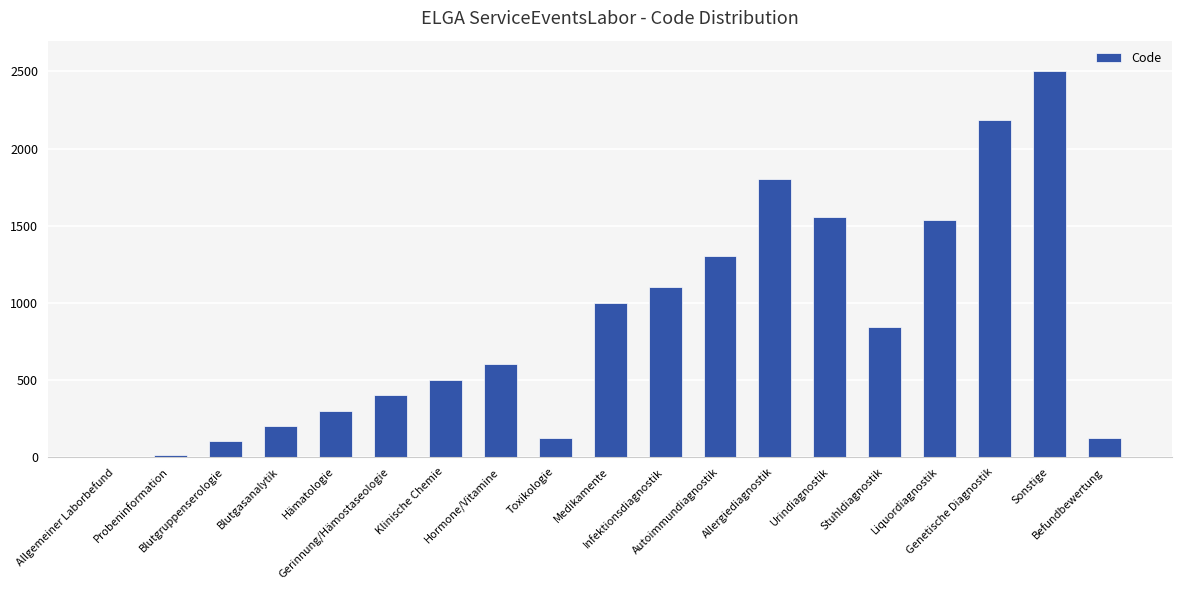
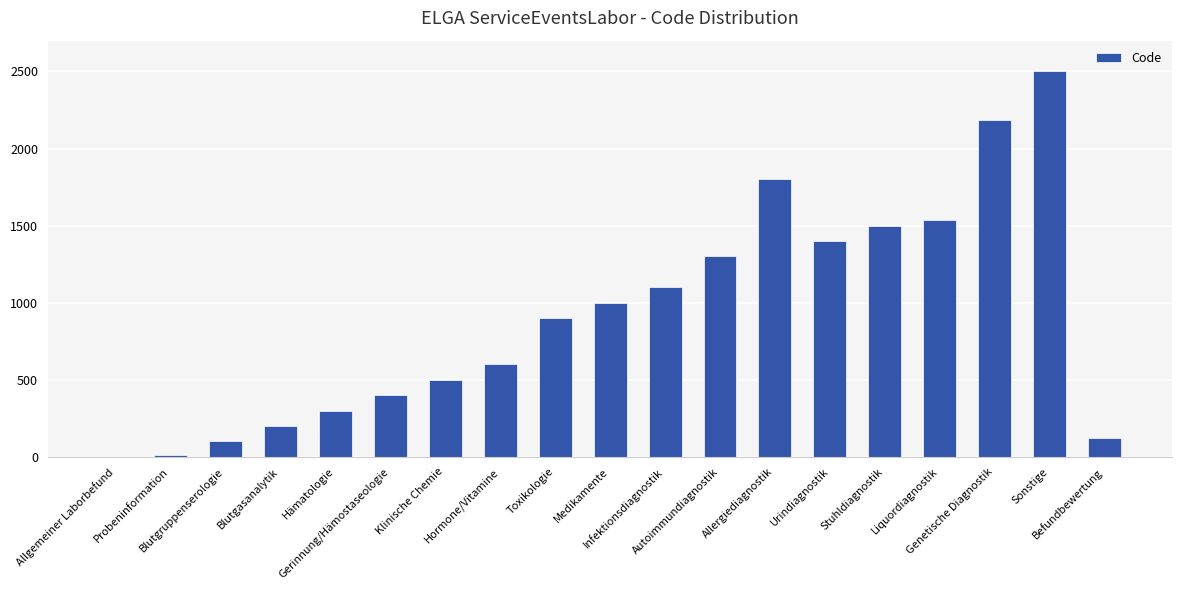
Toxikologie: 120 -> 900
Urindiagnostik: 1560 -> 1400
Stuhldiagnostik: 840 -> 1500
